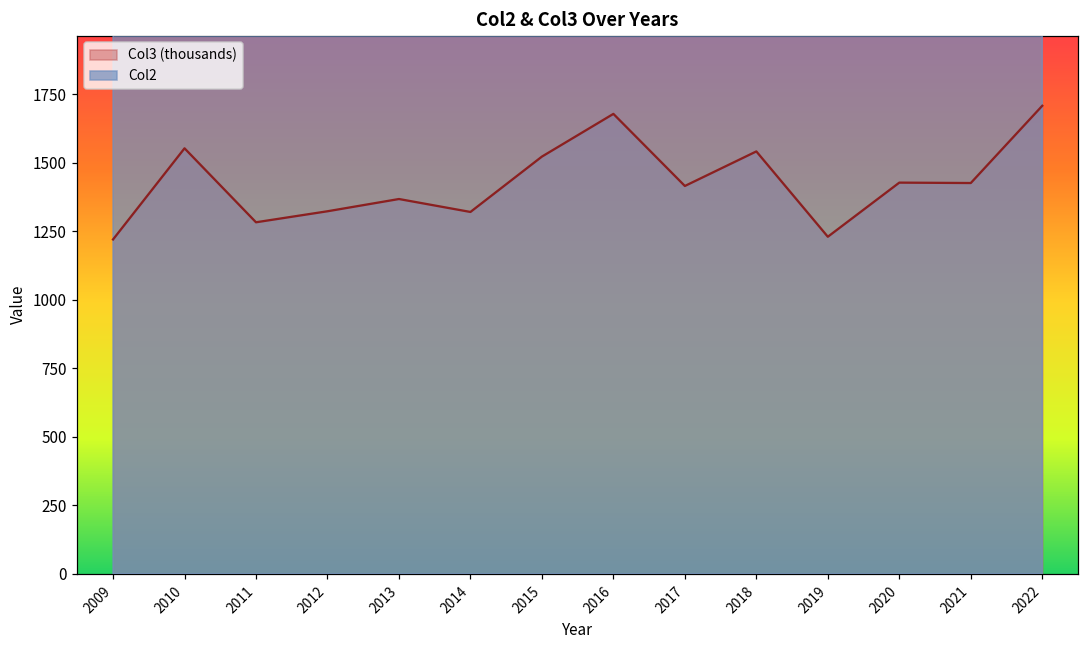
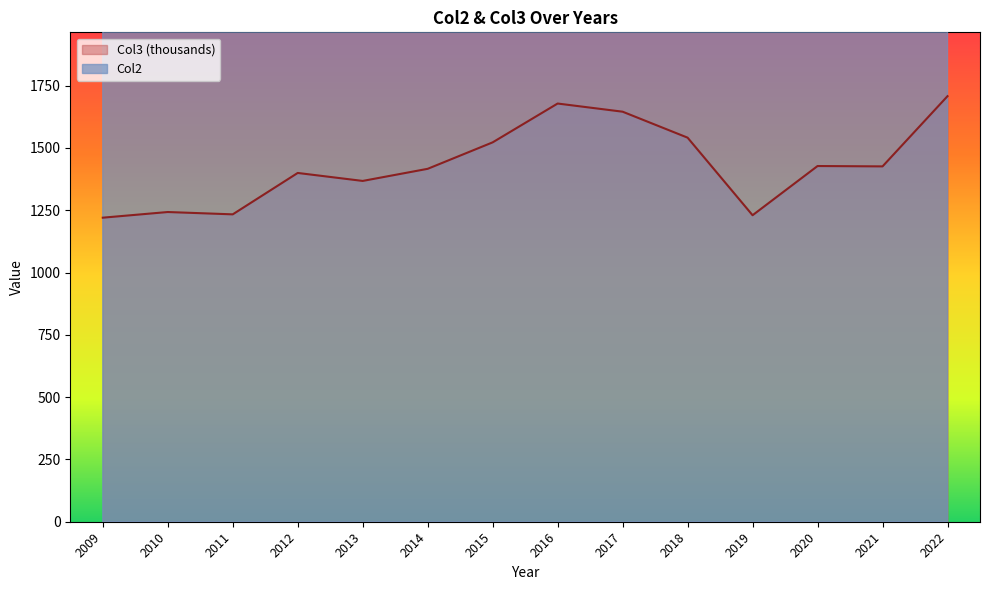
Col3 (thousands), 2010: 1550 -> 1240
Col3 (thousands), 2011: 1280 -> 1230
Col3 (thousands), 2012: 1320 -> 1400
Col3 (thousands), 2014: 1320 -> 1420
Col3 (thousands), 2017: 1420 -> 1650
